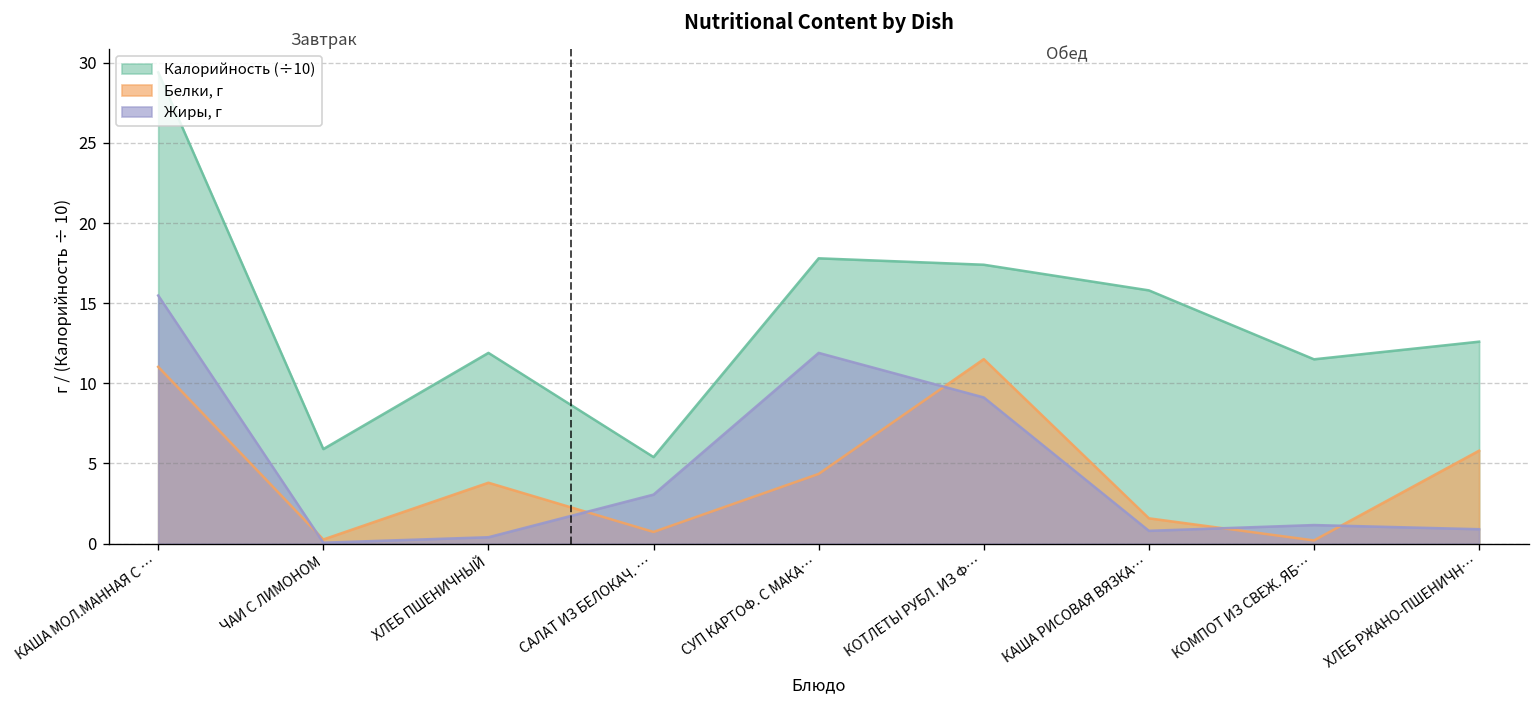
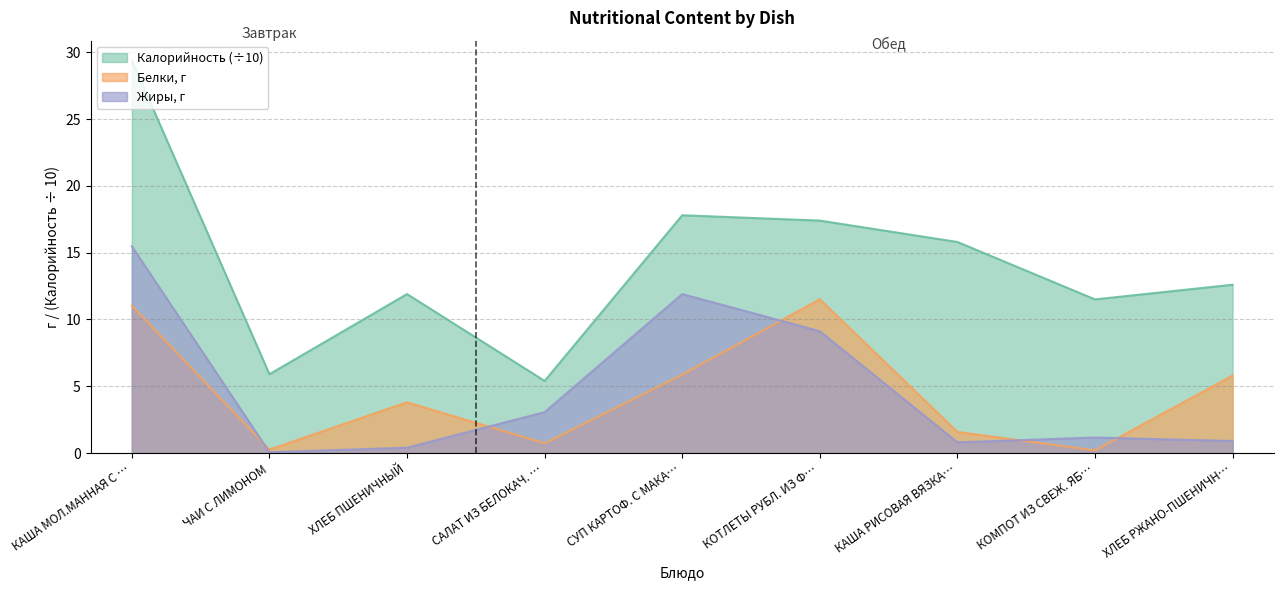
Белки, г, СУП КАРТОФ. С МАКА…: 4.4 -> 5.9
